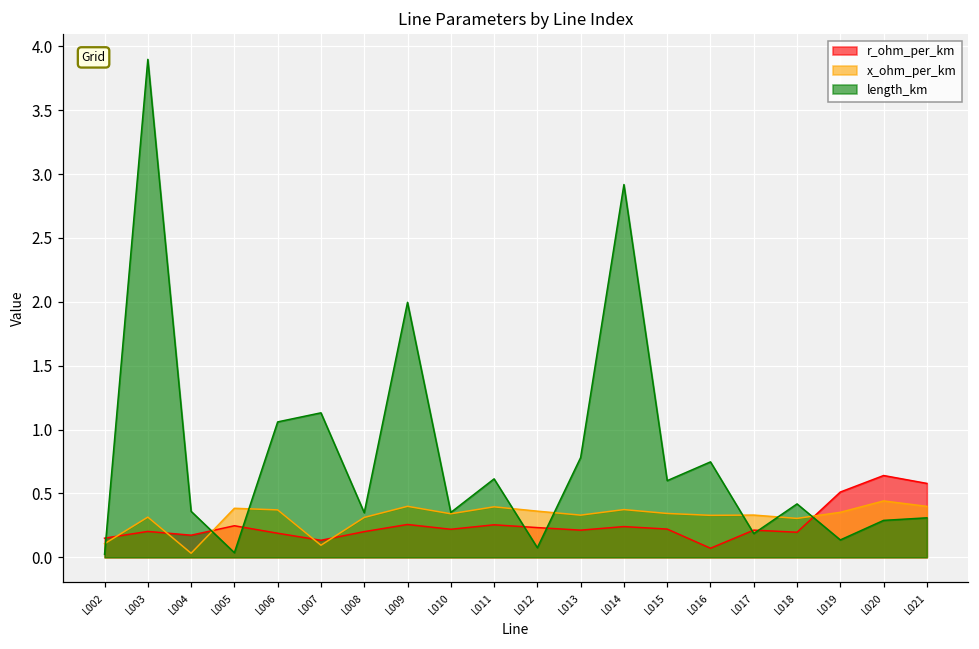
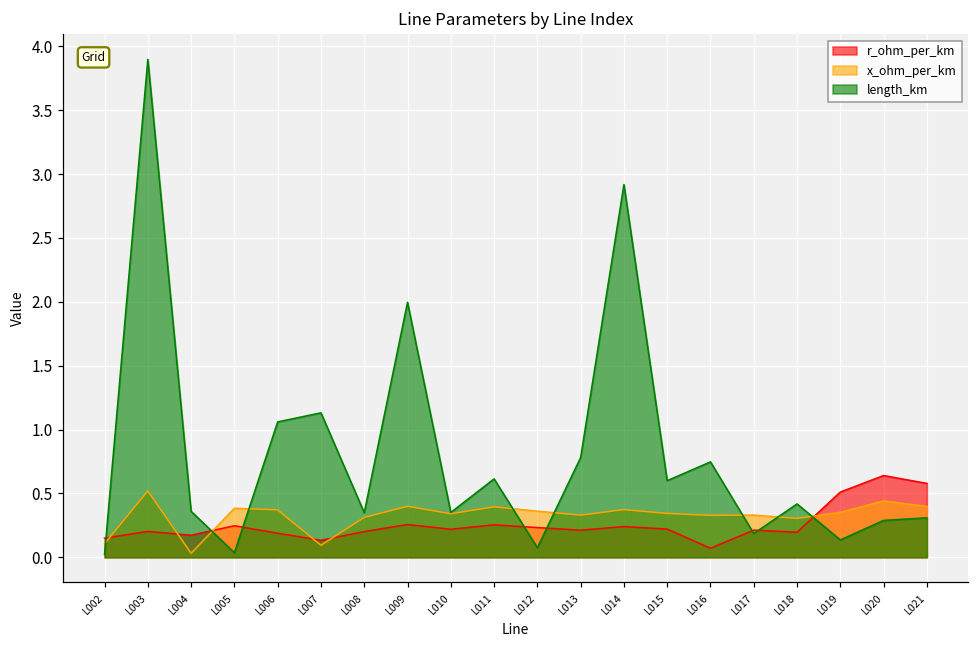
x_ohm_per_km, L003: 0.31 -> 0.52
